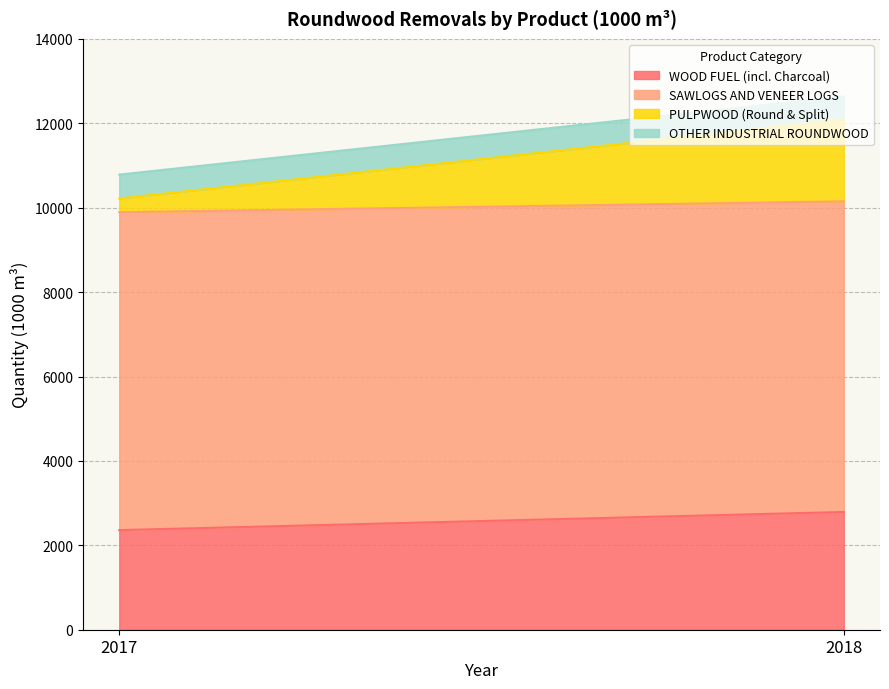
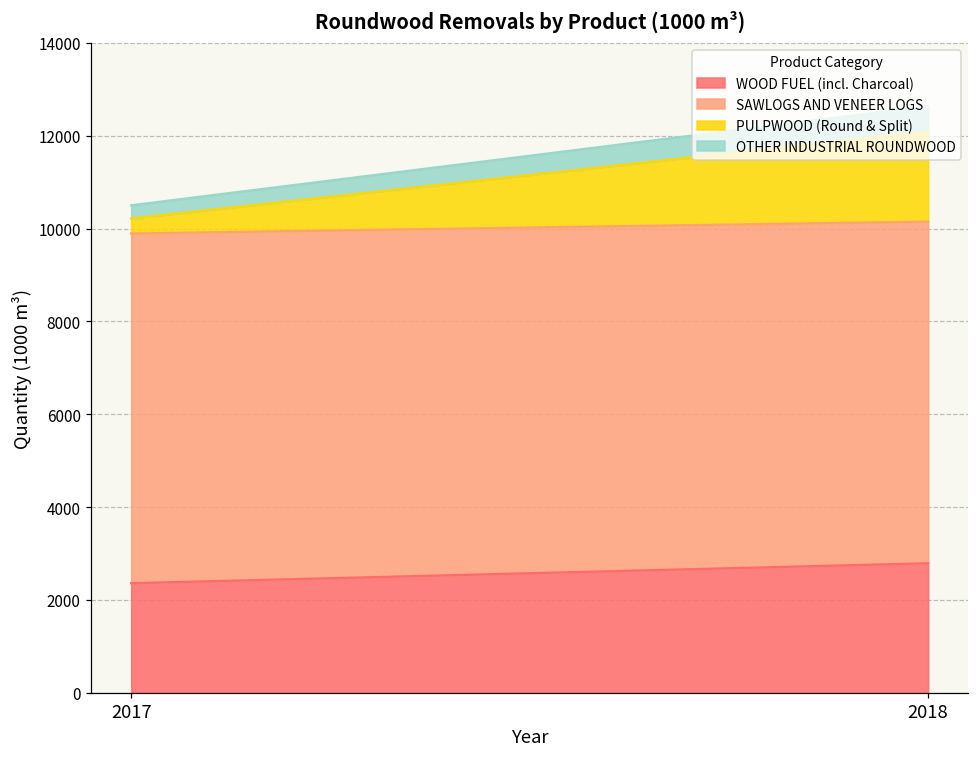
OTHER INDUSTRIAL ROUNDWOOD, 2017: 600 -> 300
